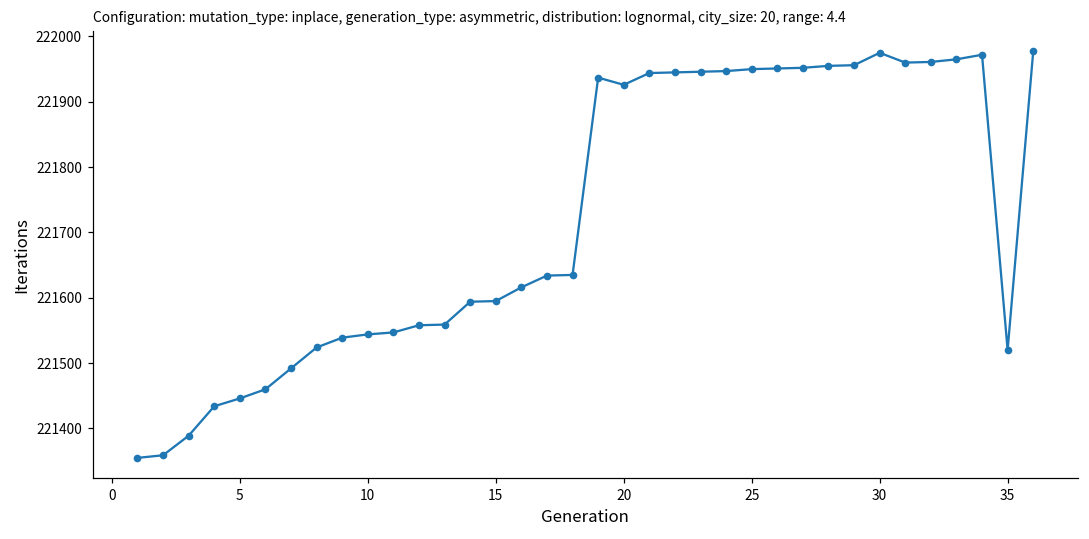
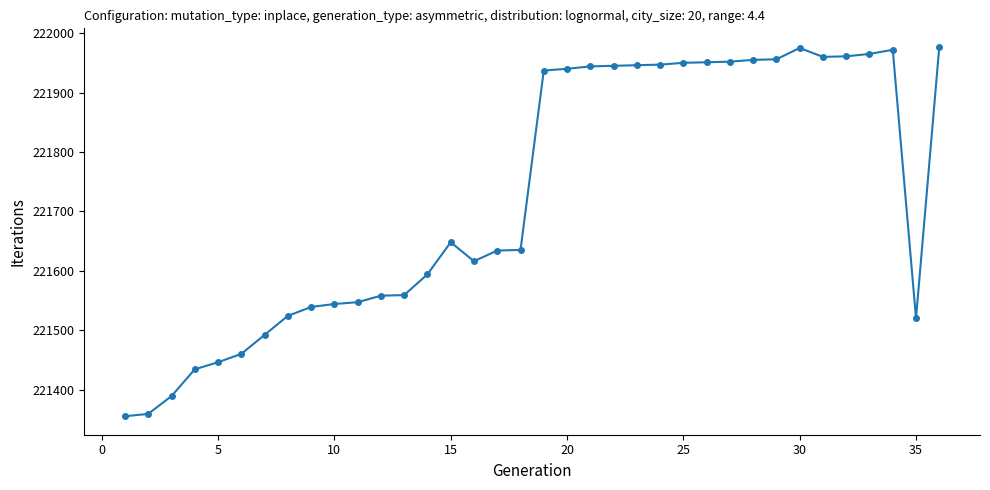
15: 221600 -> 221650
20: 221930 -> 221940
